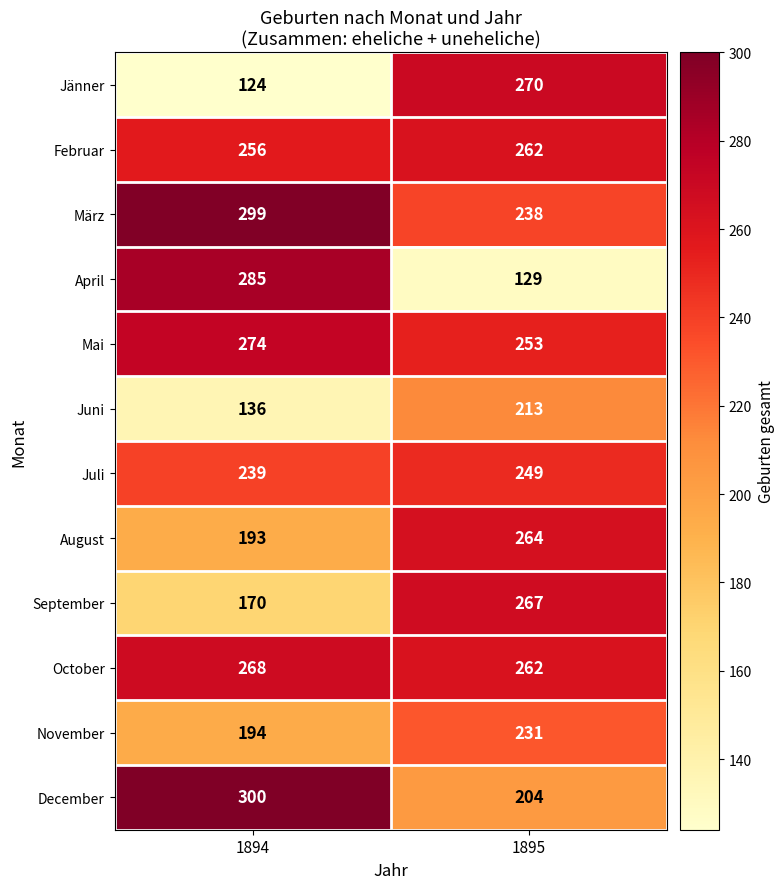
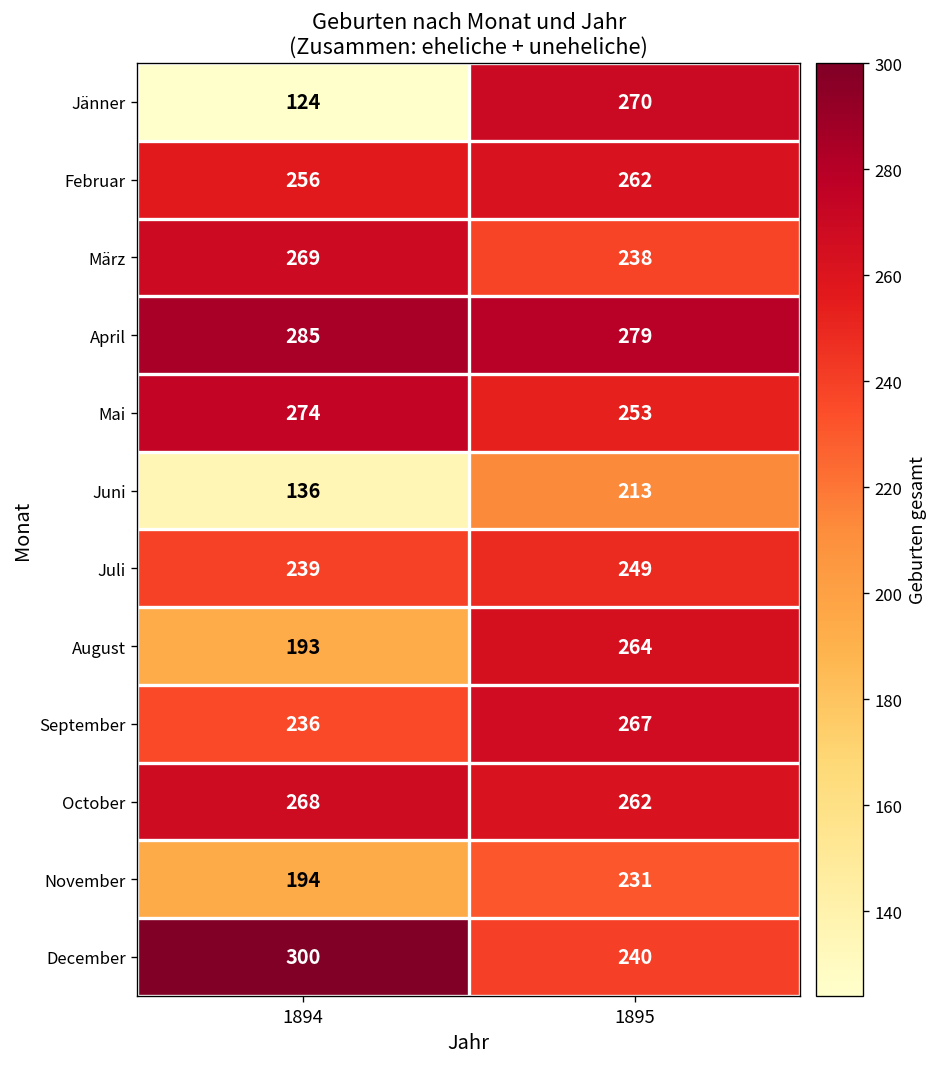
März, 1894: 299 -> 269
April, 1895: 129 -> 279
September, 1894: 170 -> 236
December, 1895: 204 -> 240
